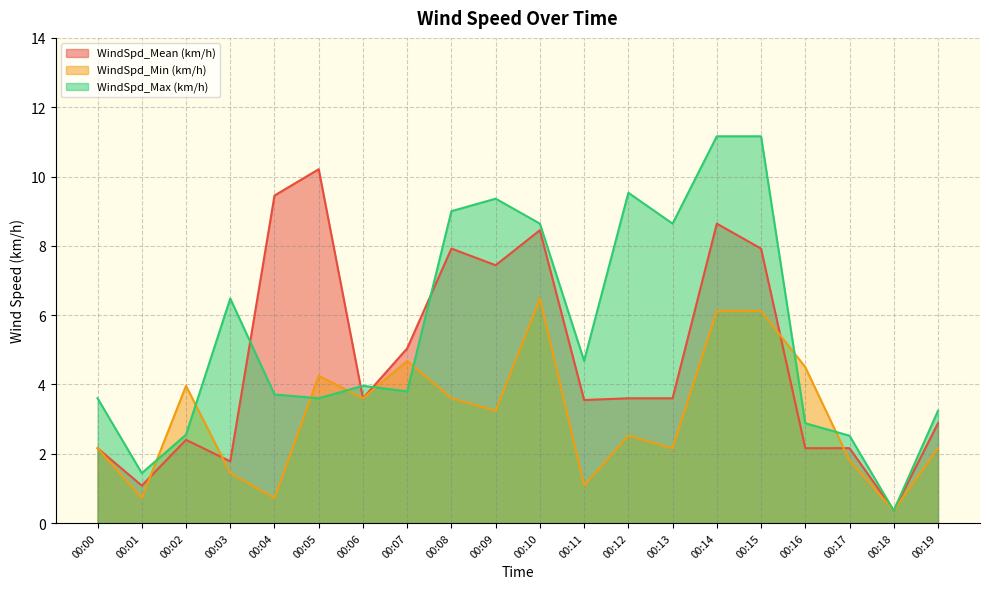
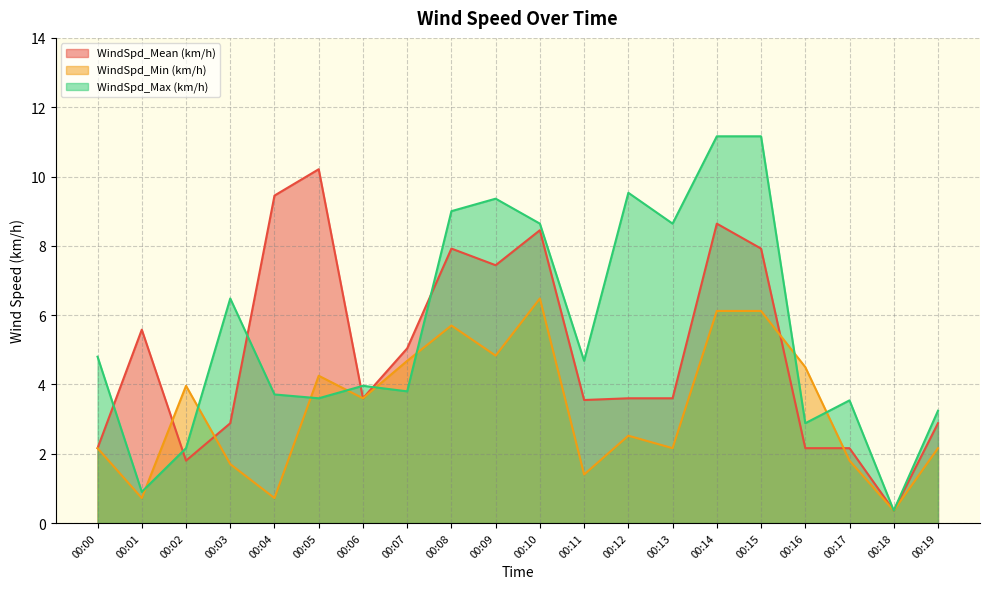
WindSpd_Max (km/h), 00:00: 3.6 -> 4.8
WindSpd_Mean (km/h), 00:01: 1.1 -> 5.6
WindSpd_Max (km/h), 00:01: 1.4 -> 0.9
WindSpd_Mean (km/h), 00:02: 2.4 -> 1.8
WindSpd_Max (km/h), 00:02: 2.6 -> 2.2
WindSpd_Mean (km/h), 00:03: 1.8 -> 2.9
WindSpd_Min (km/h), 00:03: 1.4 -> 1.7
WindSpd_Min (km/h), 00:08: 3.6 -> 5.7
WindSpd_Min (km/h), 00:09: 3.2 -> 4.8
WindSpd_Min (km/h), 00:11: 1.1 -> 1.4
WindSpd_Max (km/h), 00:17: 2.5 -> 3.5
